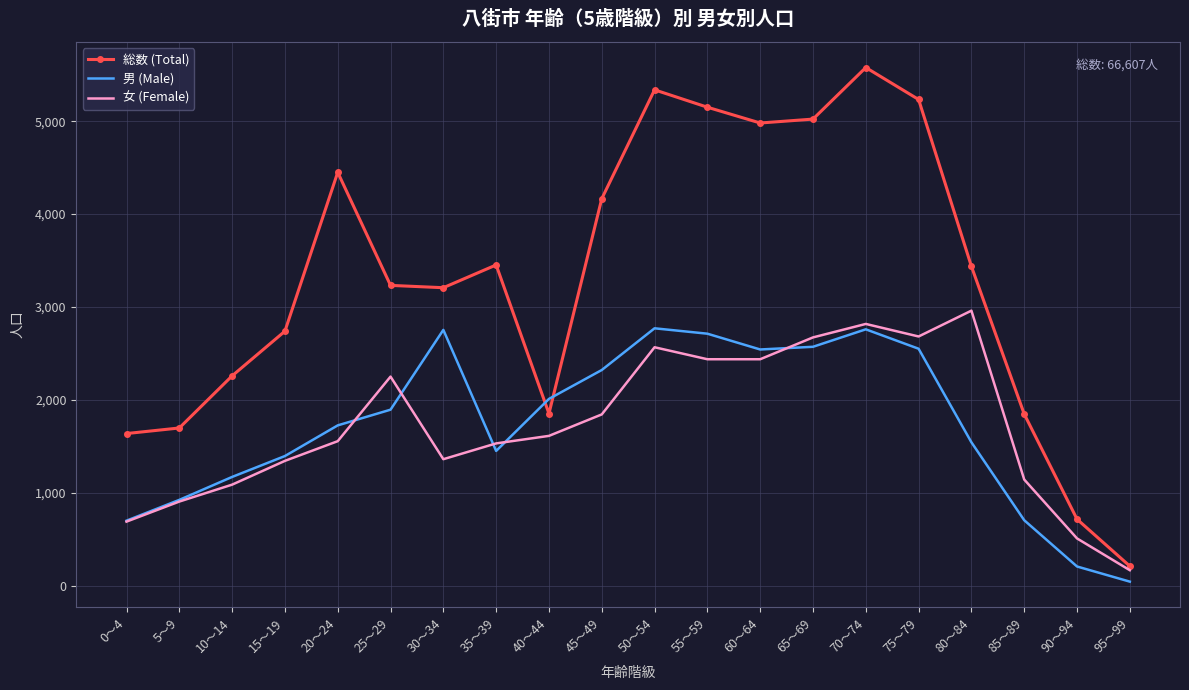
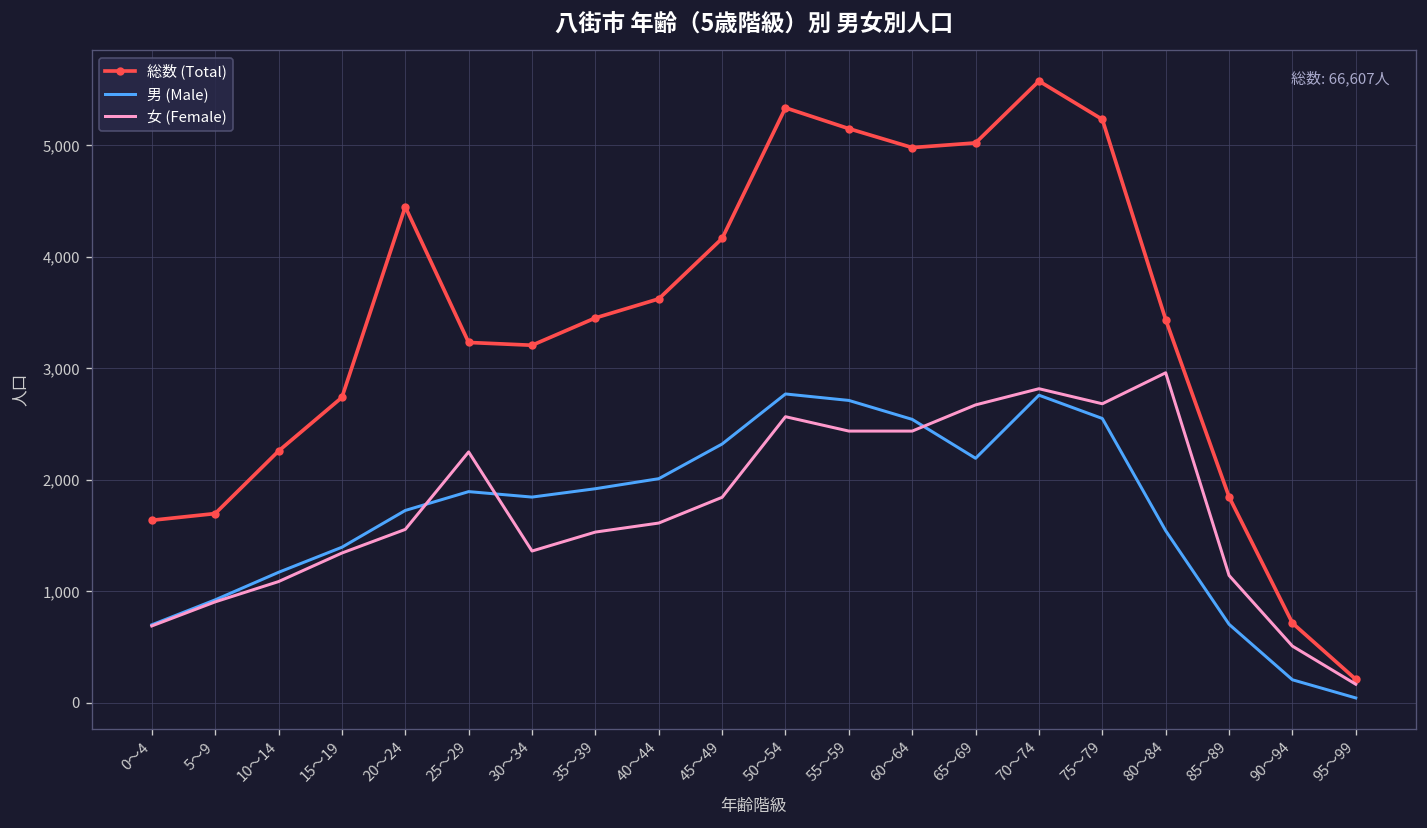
男 (Male), 30～34: 2,800 -> 1,800
男 (Male), 35～39: 1,500 -> 1,900
総数 (Total), 40～44: 1,900 -> 3,600
男 (Male), 65～69: 2,600 -> 2,200
